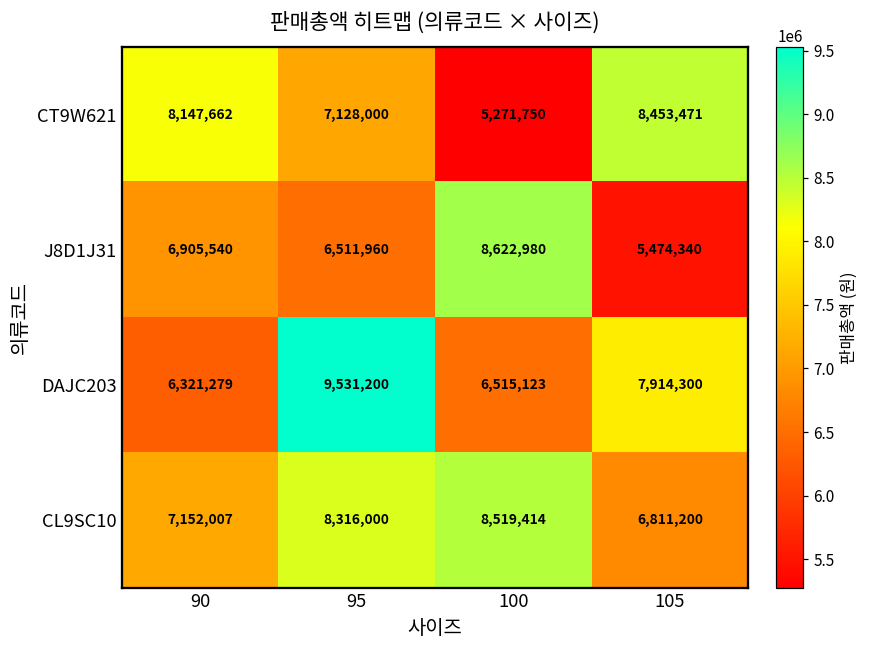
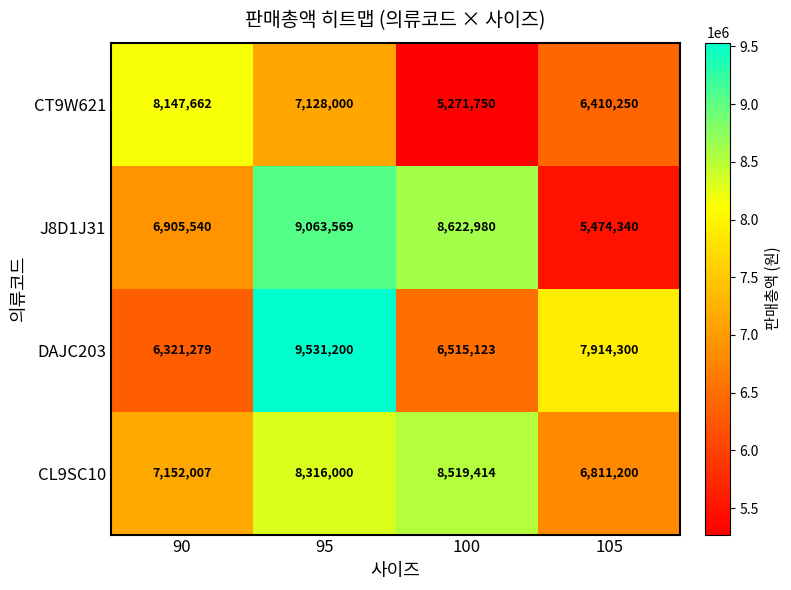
CT9W621, 105: 8,453,471 -> 6,410,250
J8D1J31, 95: 6,511,960 -> 9,063,569
